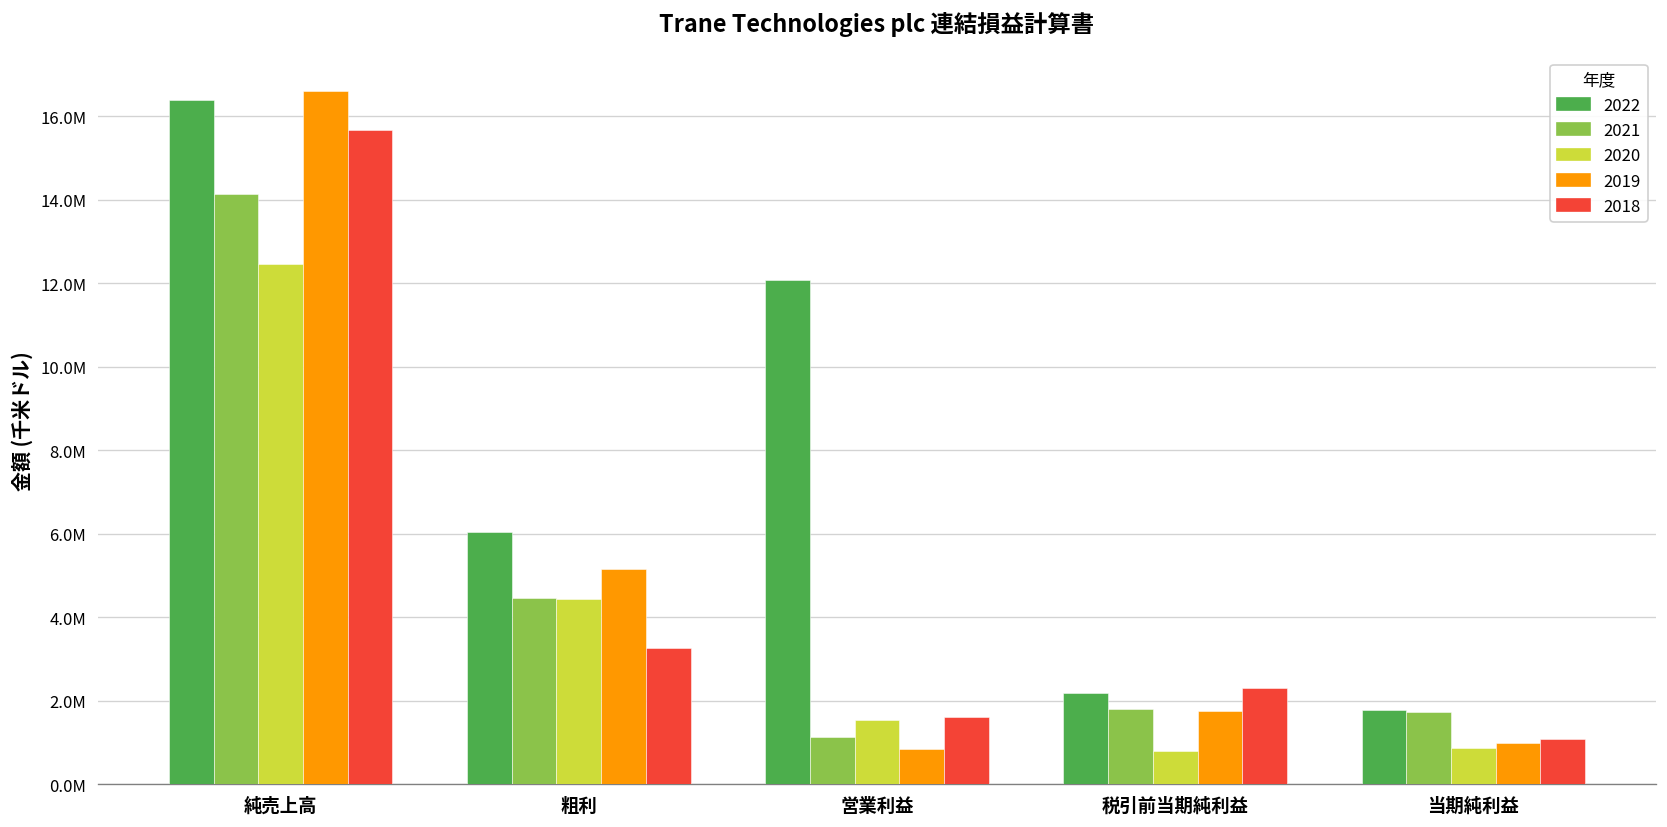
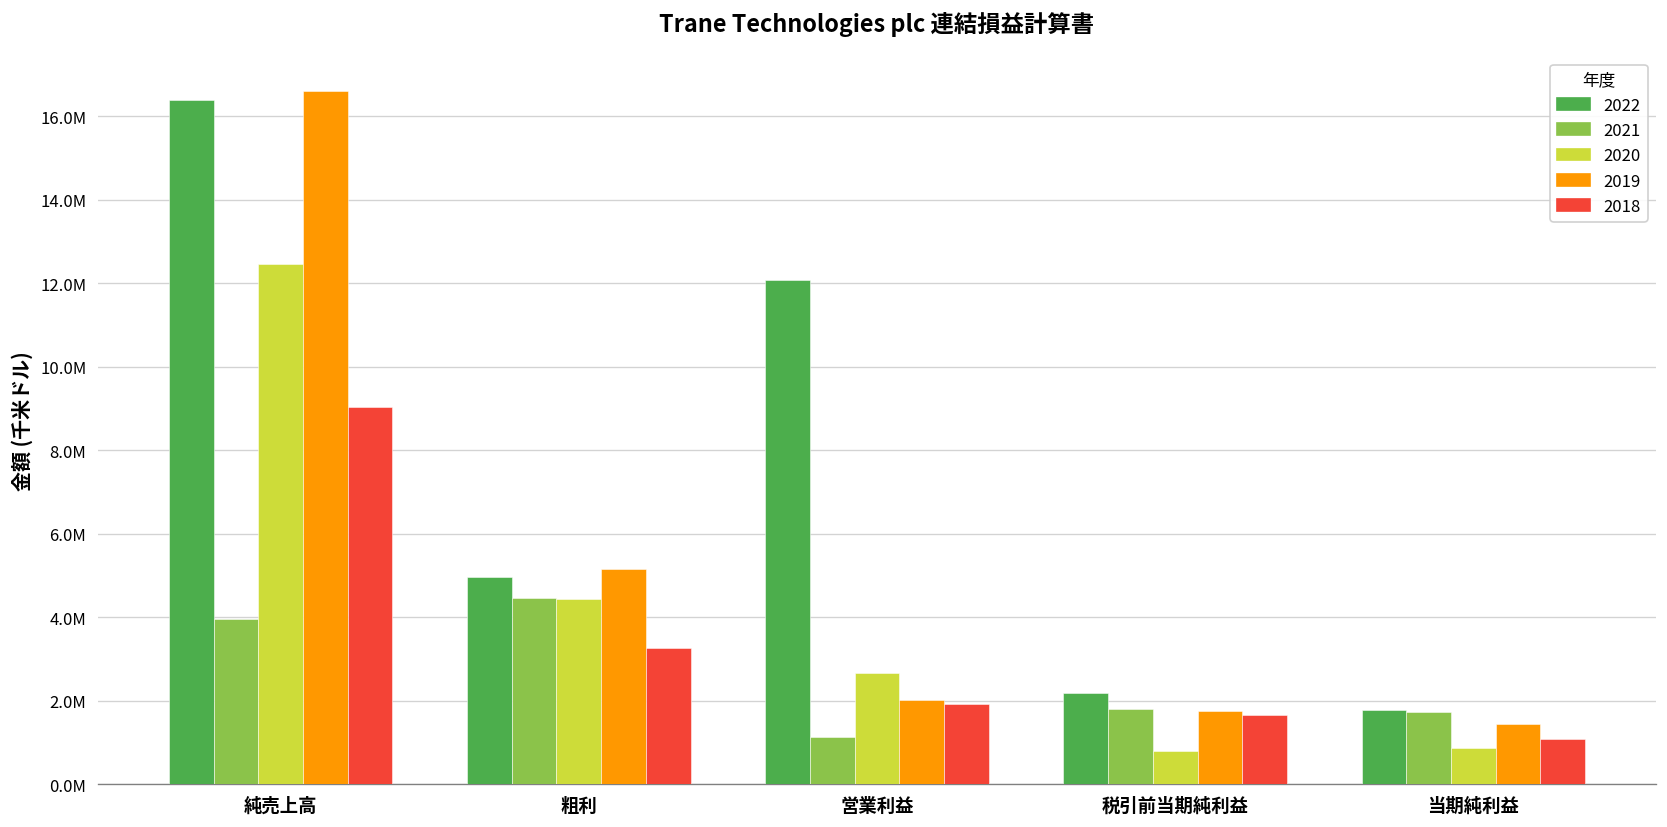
2021, 純売上高: 14100000 -> 4000000
2018, 純売上高: 15700000 -> 9000000
2022, 粗利: 6100000 -> 5000000
2020, 営業利益: 1500000 -> 2700000
2019, 営業利益: 800000 -> 2000000
2018, 営業利益: 1600000 -> 1900000
2018, 税引前当期純利益: 2300000 -> 1700000
2019, 当期純利益: 1000000 -> 1400000
